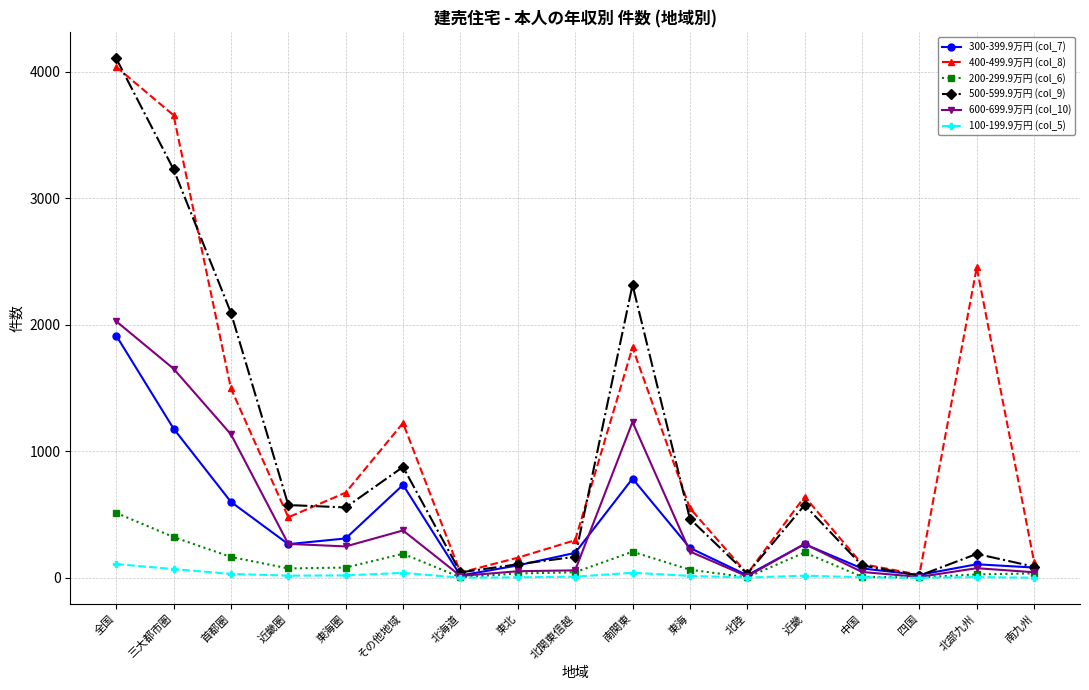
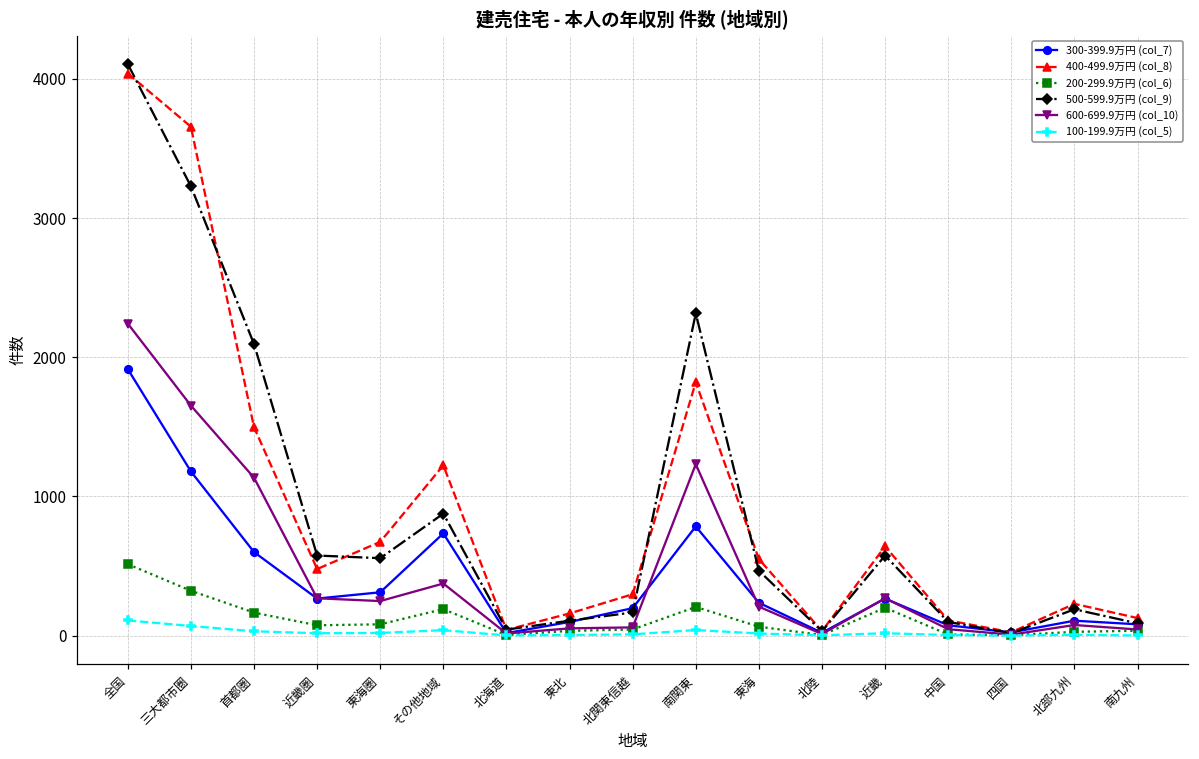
600-699.9万円 (col_10), 全国: 2030 -> 2240
400-499.9万円 (col_8), 北部九州: 2450 -> 230
